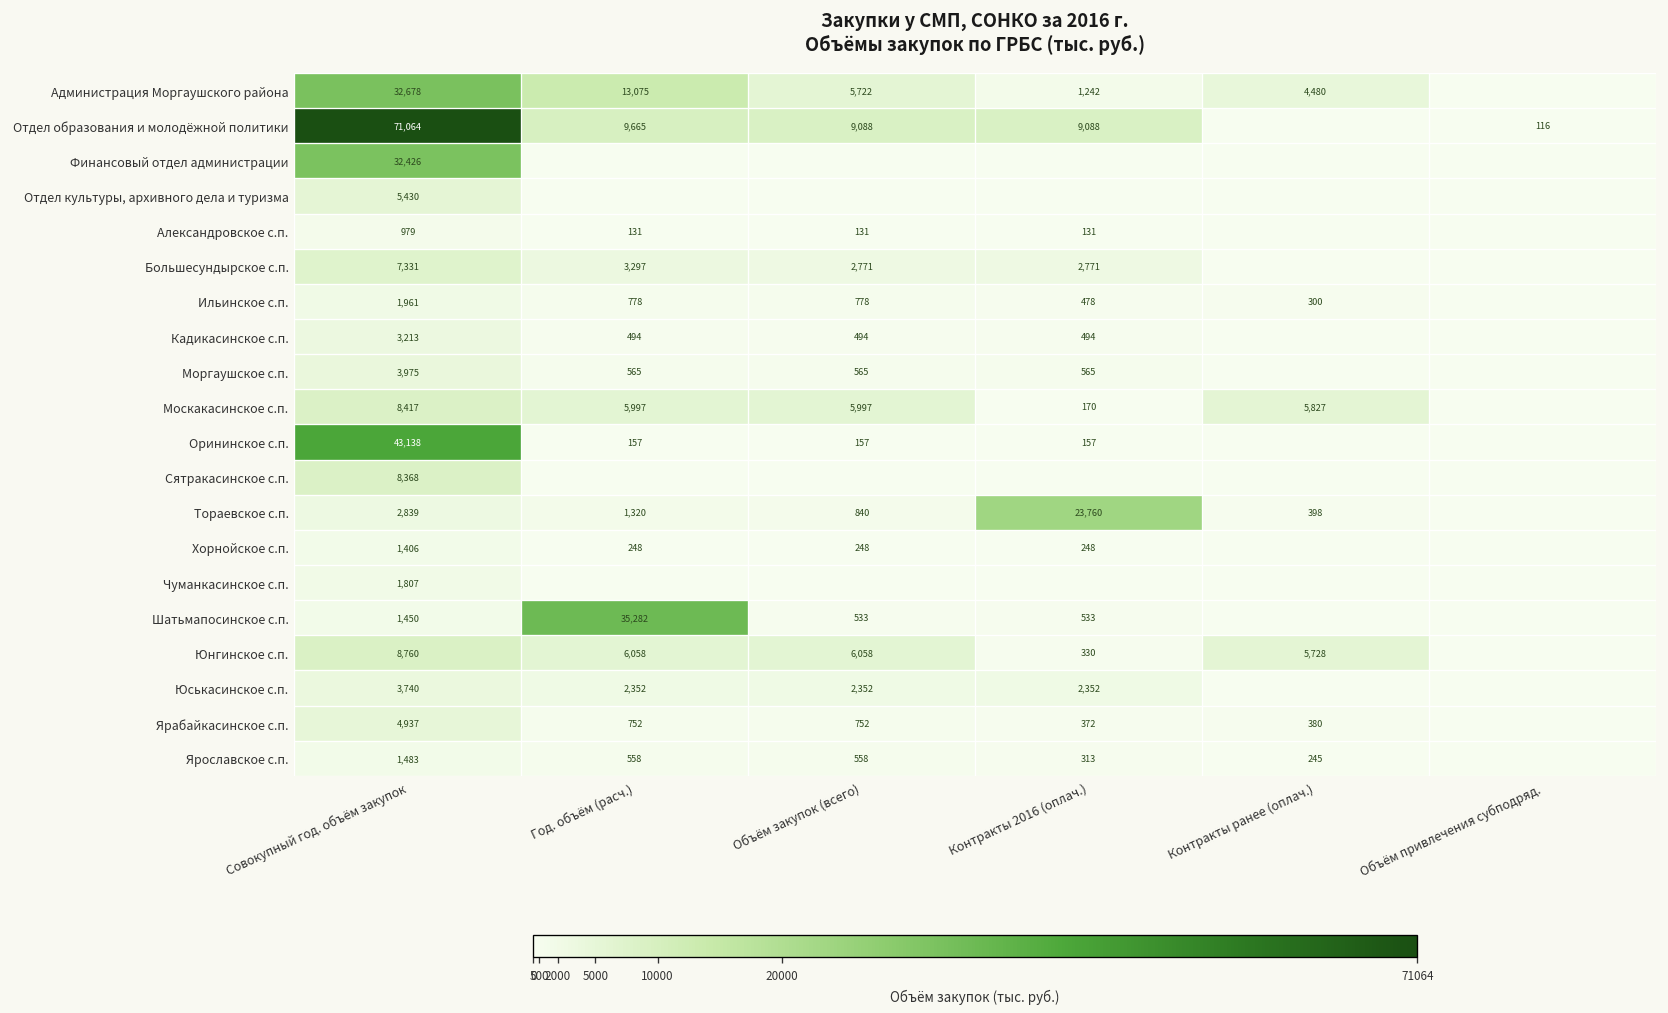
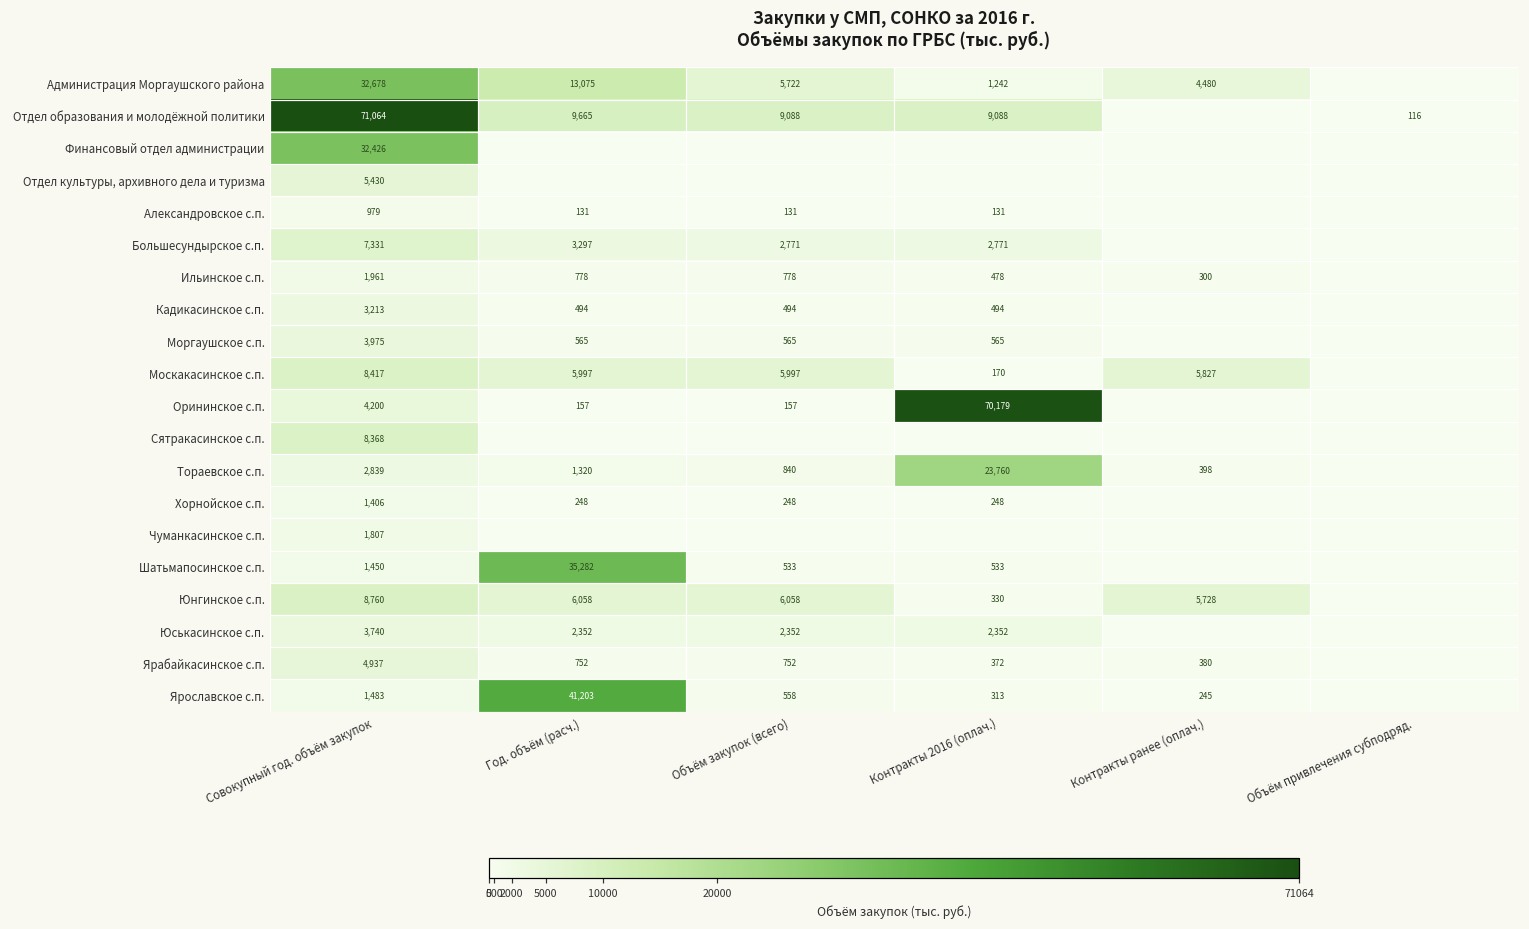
Орининское с.п., Совокупный год. объём закупок: 43,138 -> 4,200
Орининское с.п., Контракты 2016 (оплач.): 157 -> 70,179
Ярославское с.п., Год. объём (расч.): 558 -> 41,203
